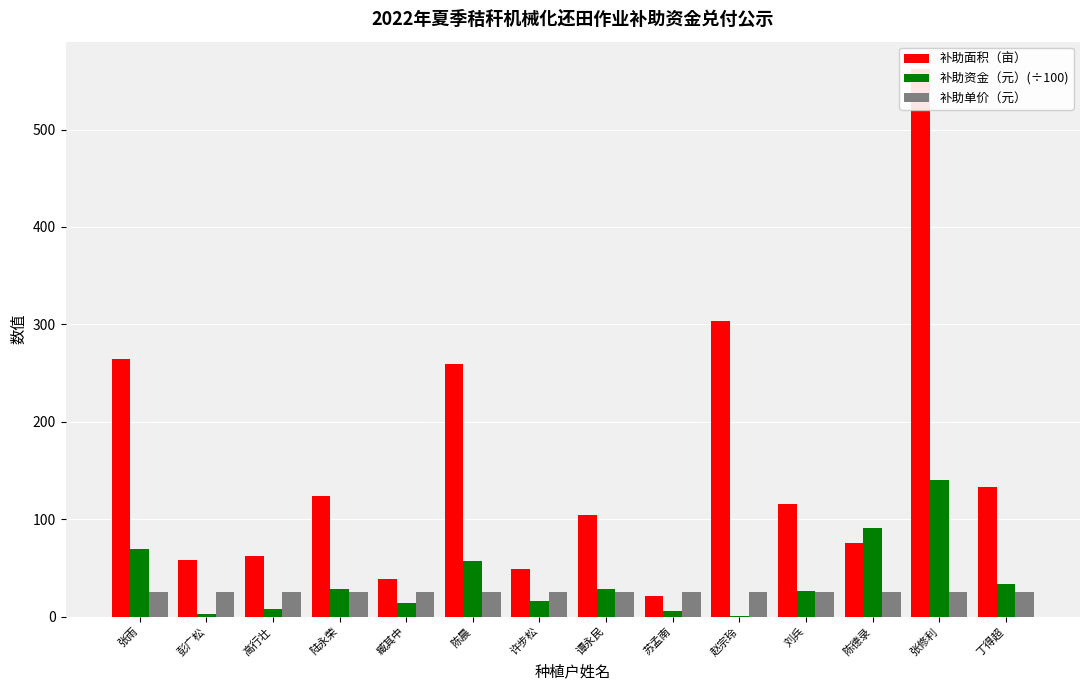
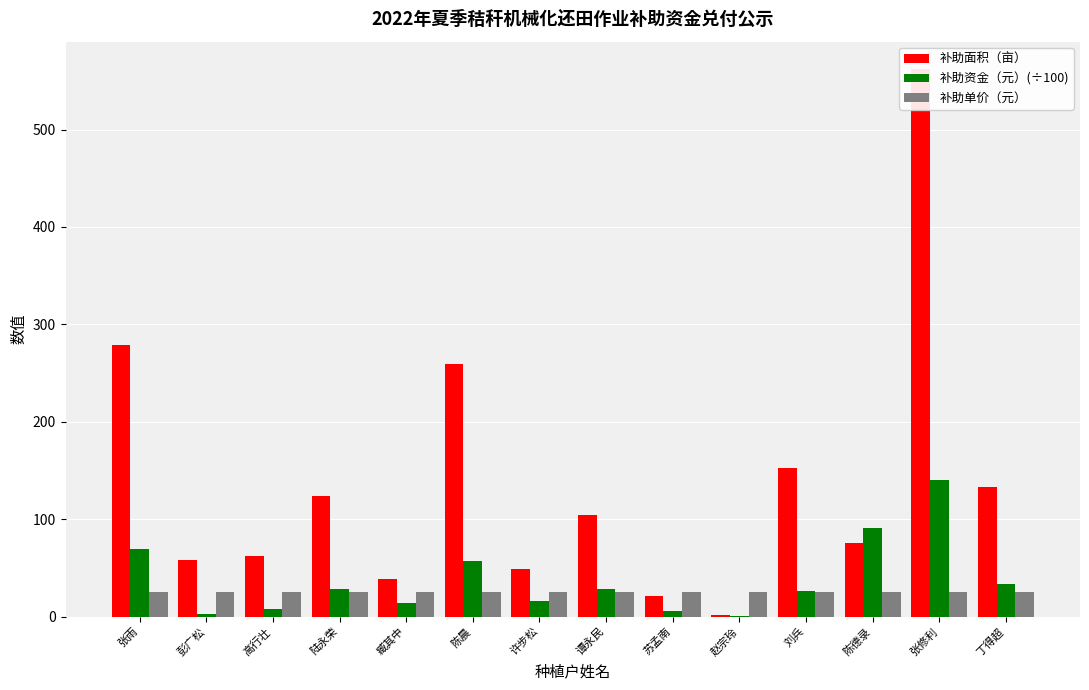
补助面积（亩）, 张雨: 260 -> 280
补助面积（亩）, 赵宗玲: 300 -> 0
补助面积（亩）, 刘兵: 120 -> 150
